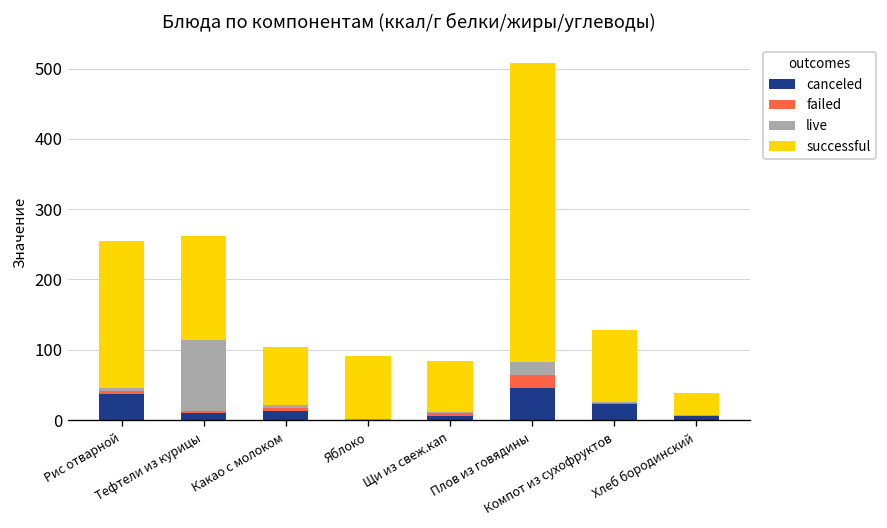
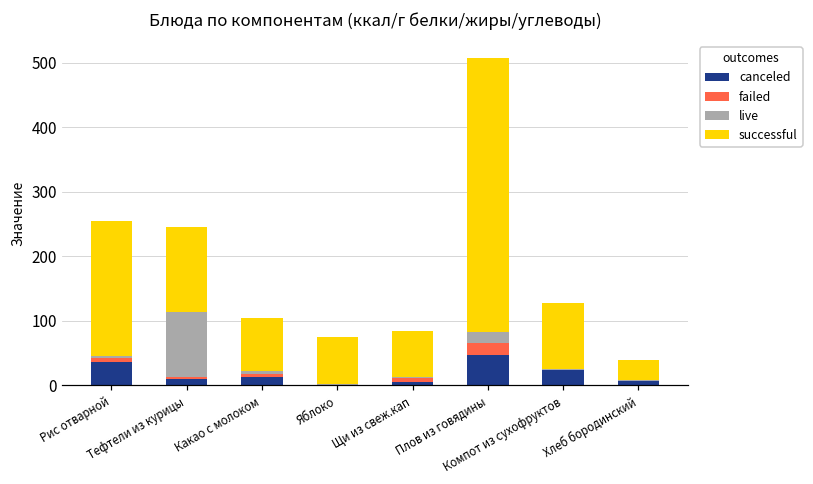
successful, Тефтели из курицы: 150 -> 130
successful, Яблоко: 90 -> 70
